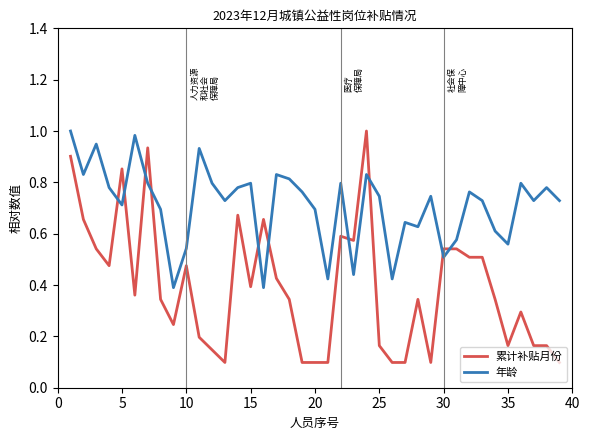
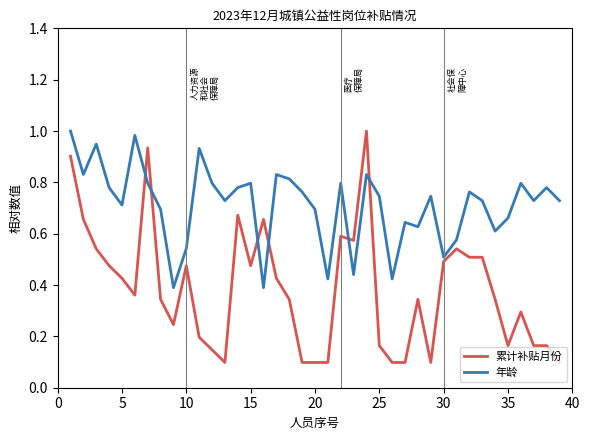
累计补贴月份, 5: 0.85 -> 0.43
累计补贴月份, 15: 0.39 -> 0.48
累计补贴月份, 30: 0.54 -> 0.49
年龄, 35: 0.56 -> 0.66
